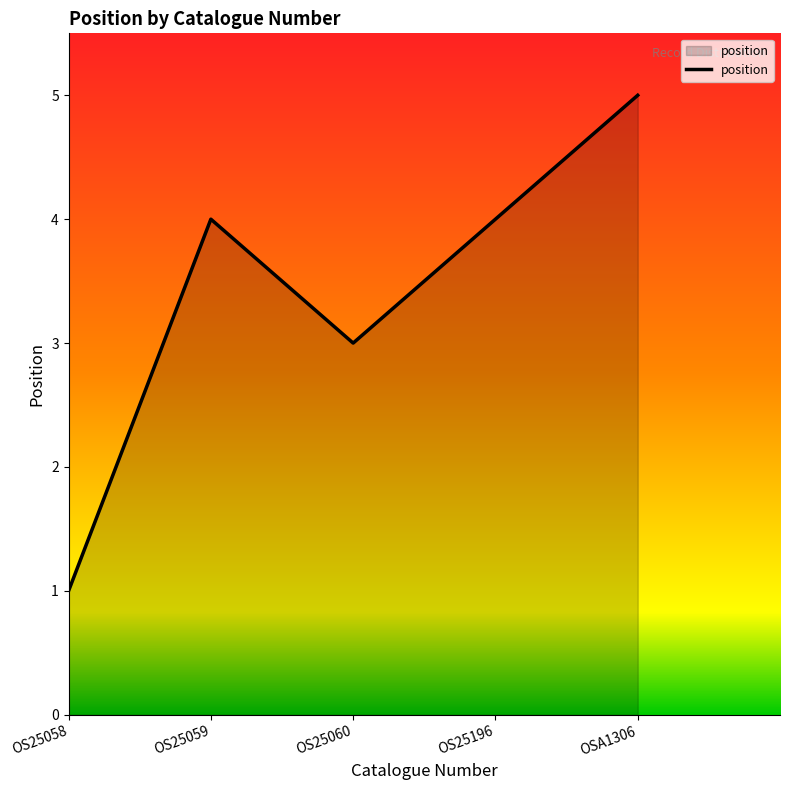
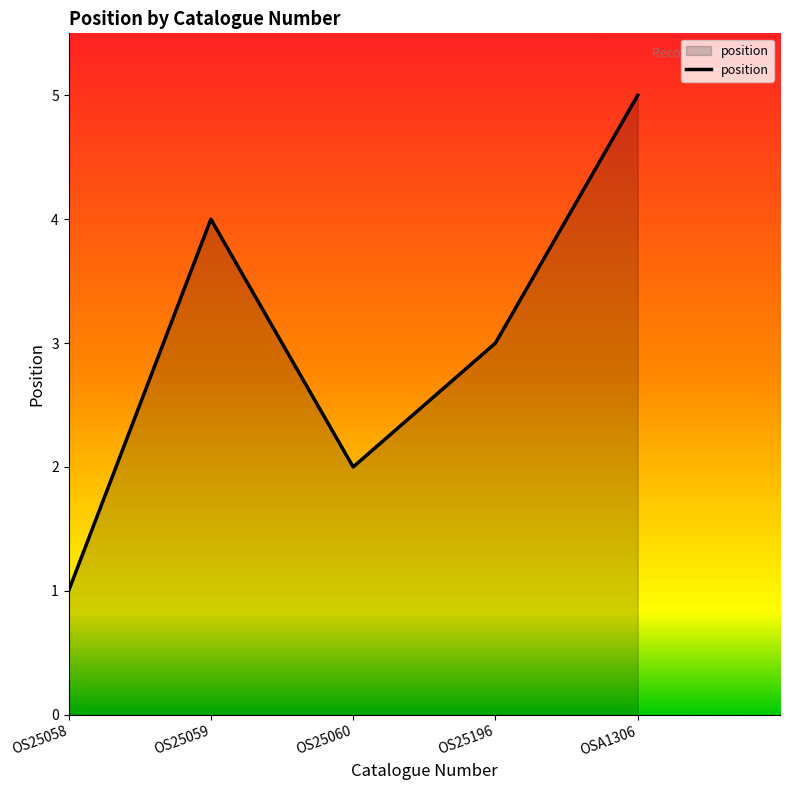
OS25060: 3 -> 2
OS25196: 4 -> 3
